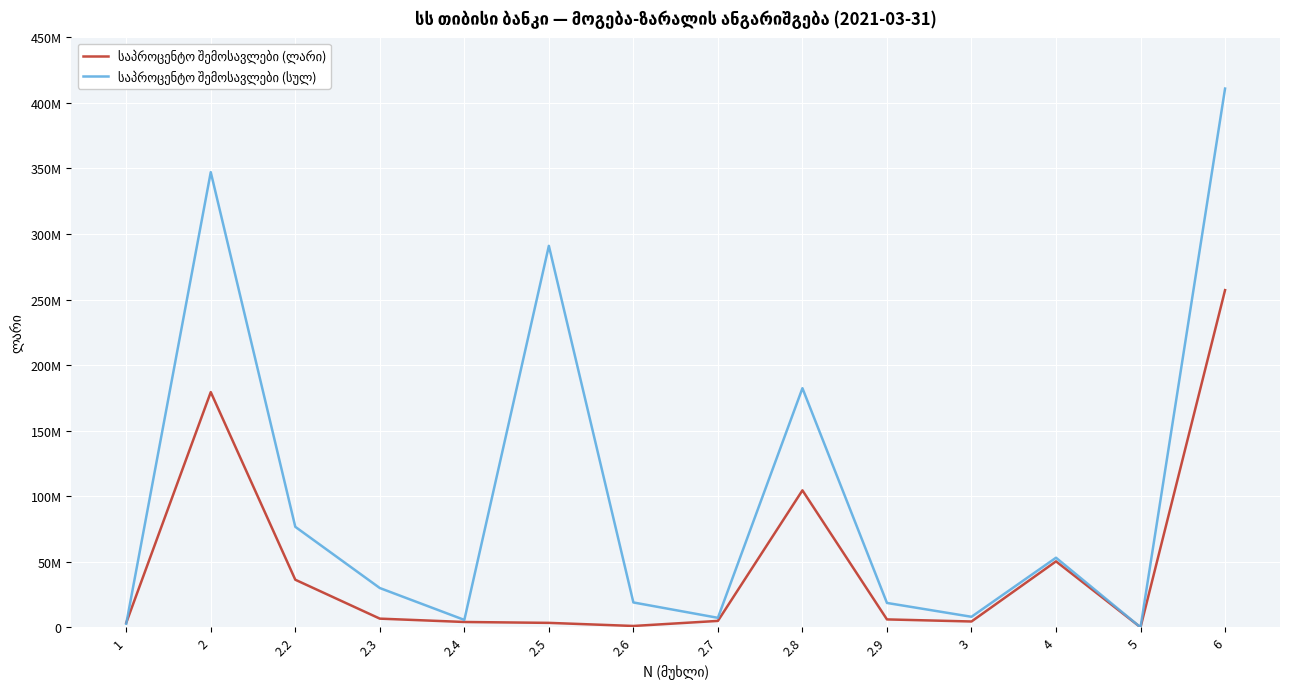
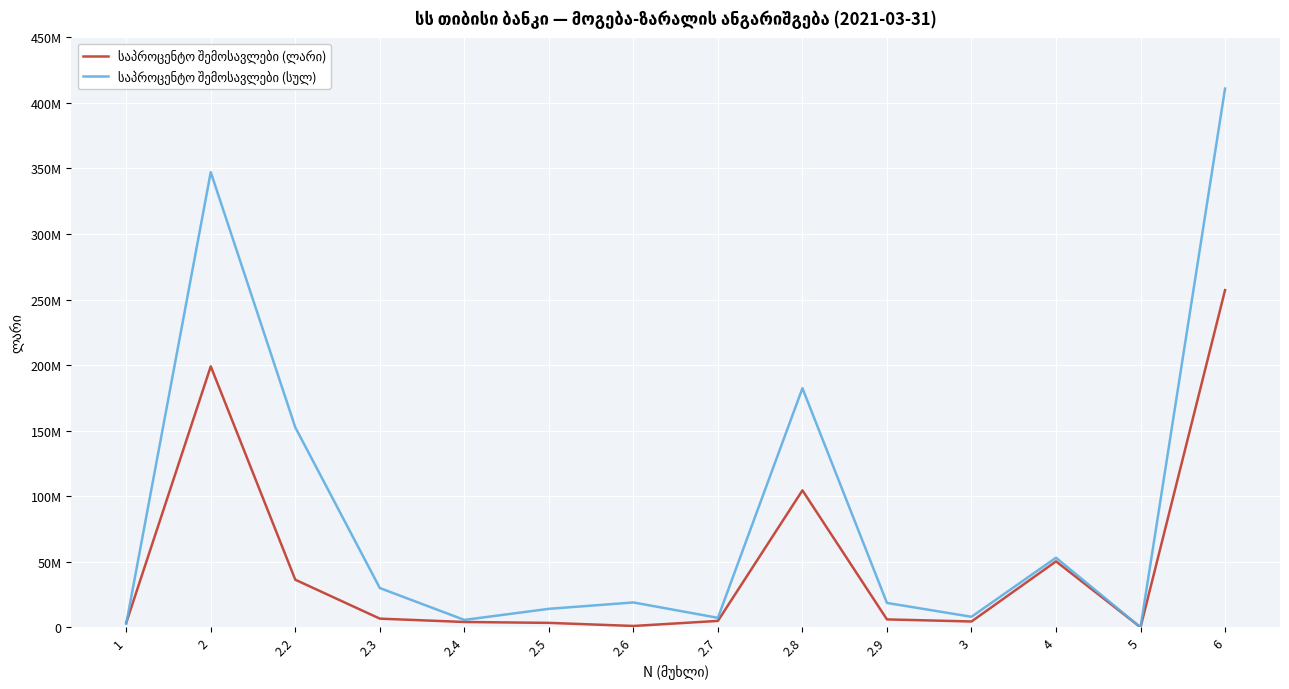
საპროცენტო შემოსავლები (ლარი), 2: 179000000 -> 199000000
საპროცენტო შემოსავლები (სულ), 2.2: 77000000 -> 153000000
საპროცენტო შემოსავლები (სულ), 2.5: 291000000 -> 14000000
